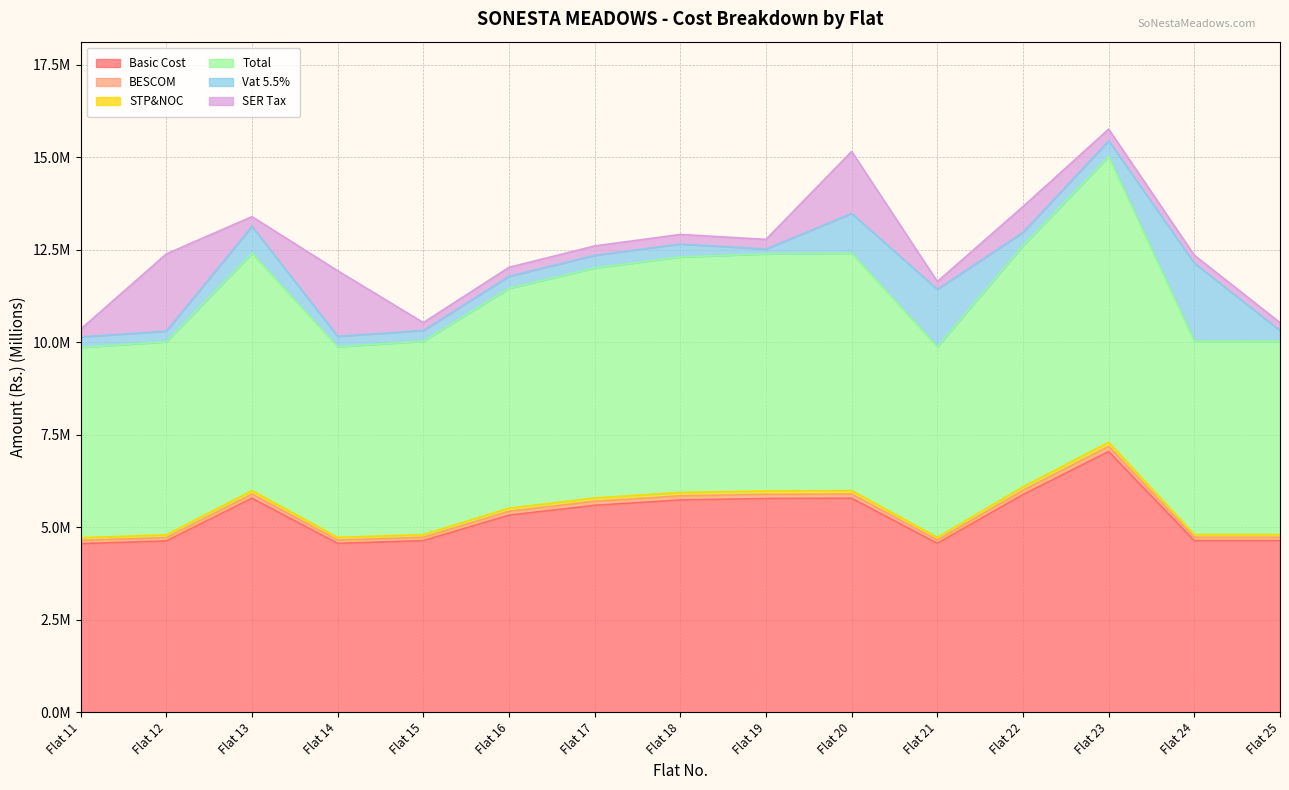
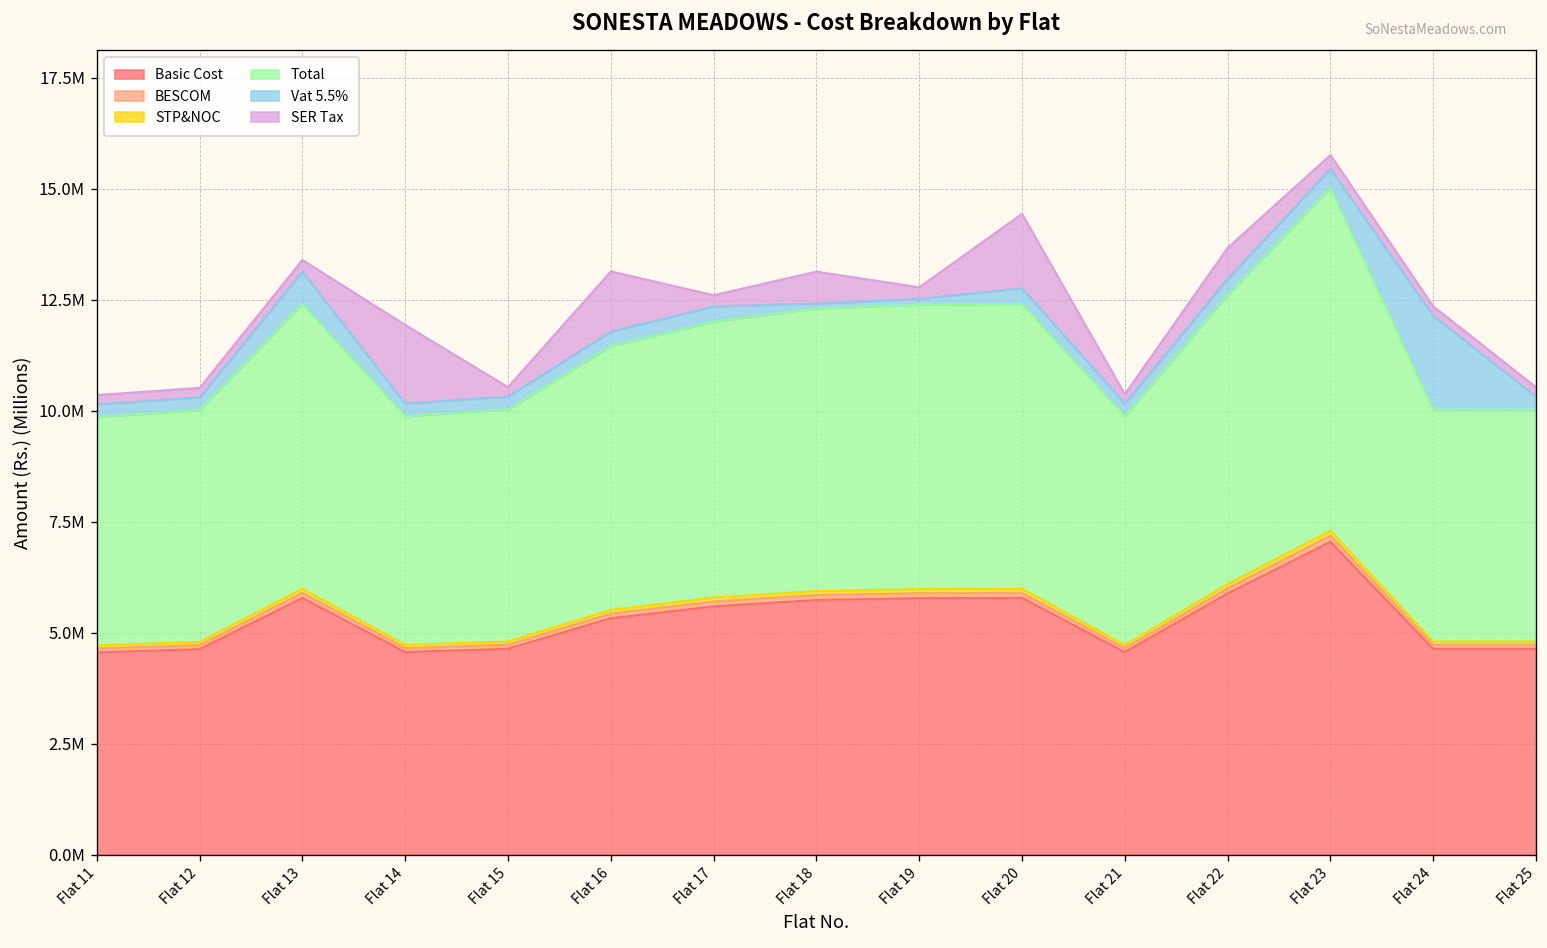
SER Tax, Flat 12: 2100000 -> 200000
SER Tax, Flat 16: 200000 -> 1400000
Vat 5.5%, Flat 18: 400000 -> 100000
SER Tax, Flat 18: 300000 -> 700000
Vat 5.5%, Flat 20: 1100000 -> 400000
Vat 5.5%, Flat 21: 1600000 -> 300000
